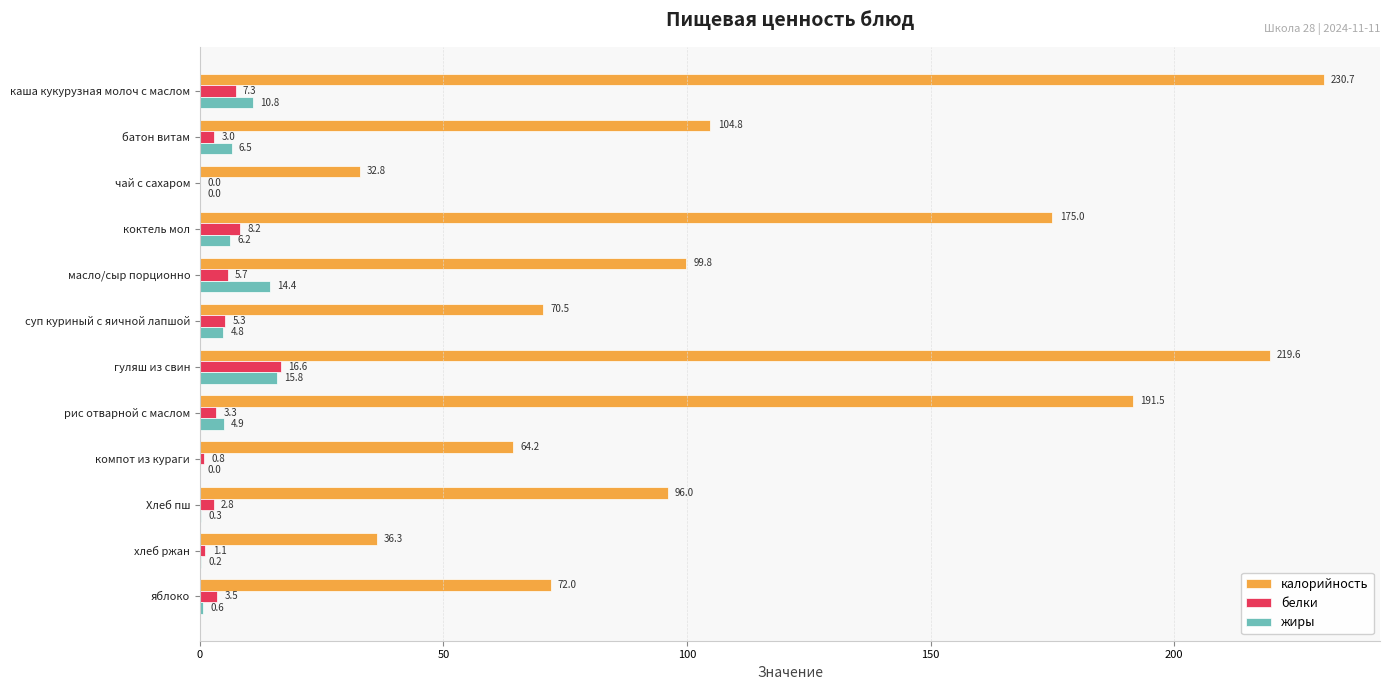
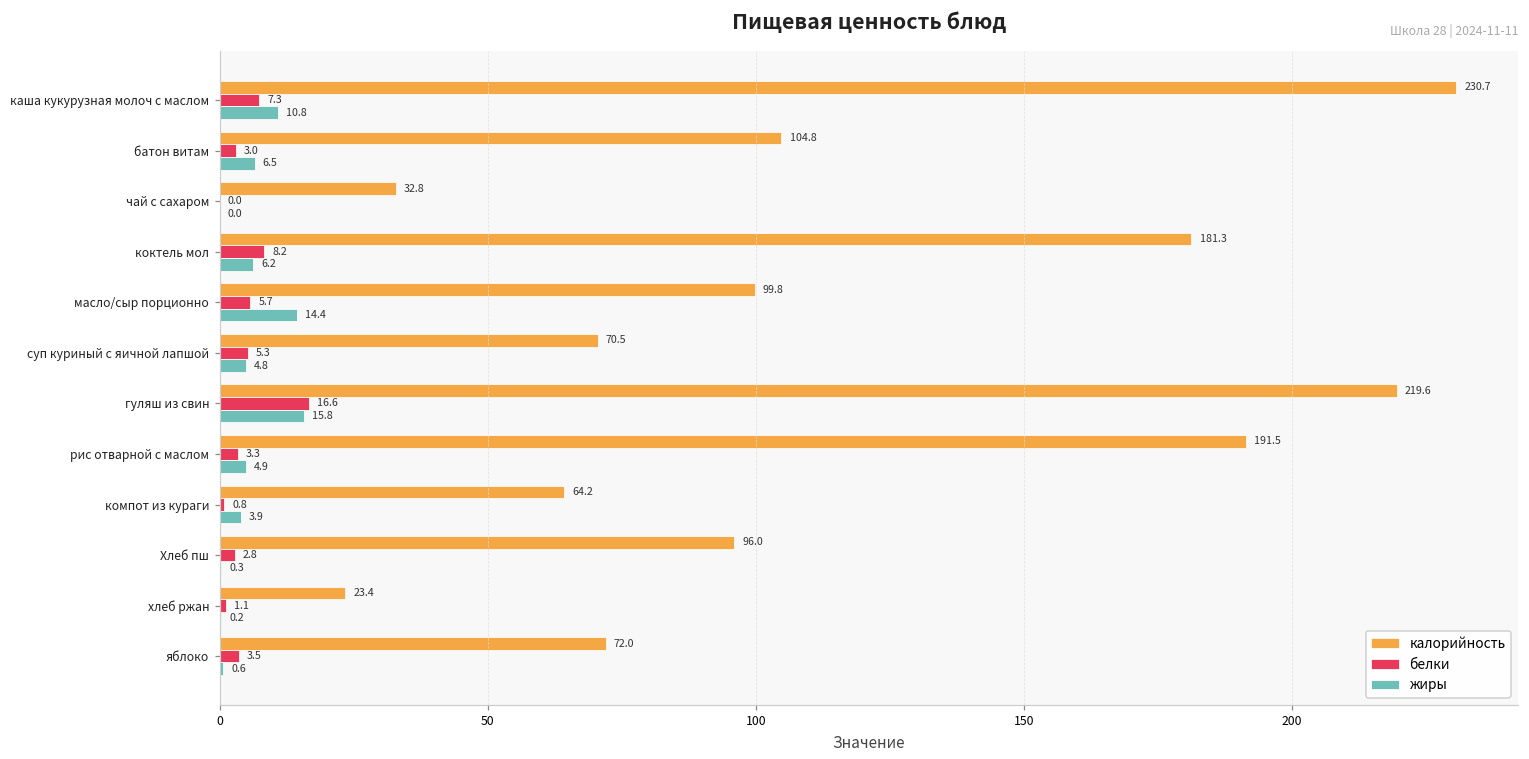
калорийность, коктель мол: 175.0 -> 181.3
жиры, компот из кураги: 0.0 -> 3.9
калорийность, хлеб ржан: 36.3 -> 23.4
